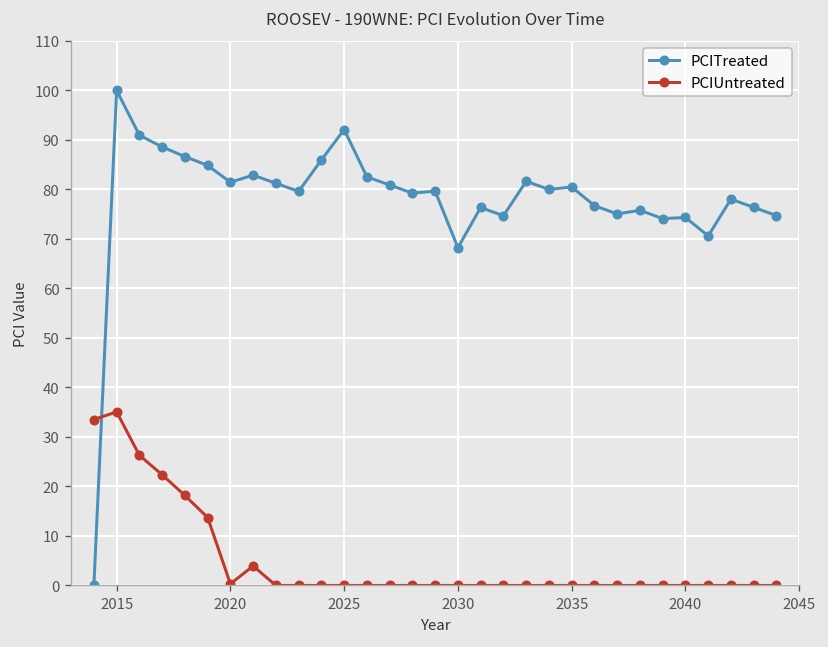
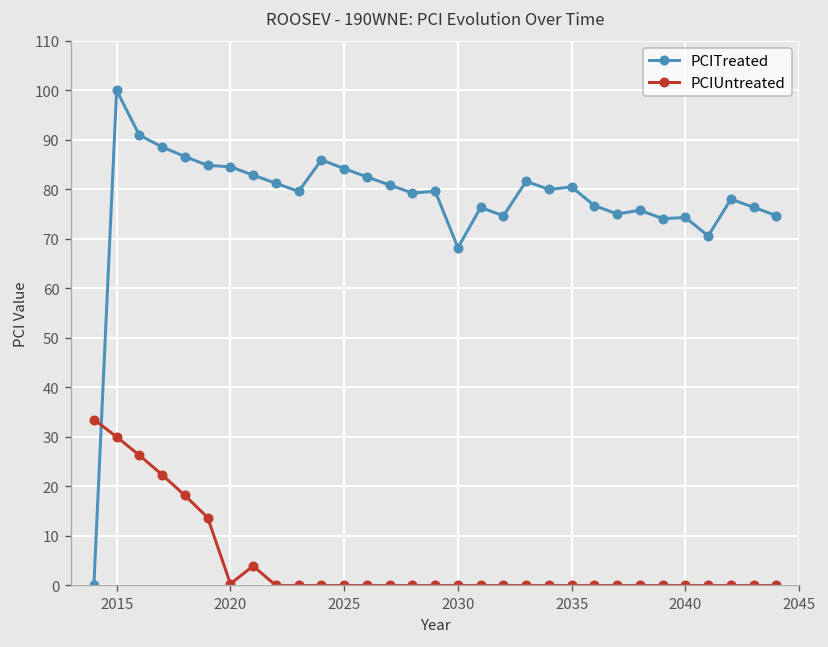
PCIUntreated, 2015: 35 -> 30
PCITreated, 2020: 81 -> 85
PCITreated, 2025: 92 -> 84
